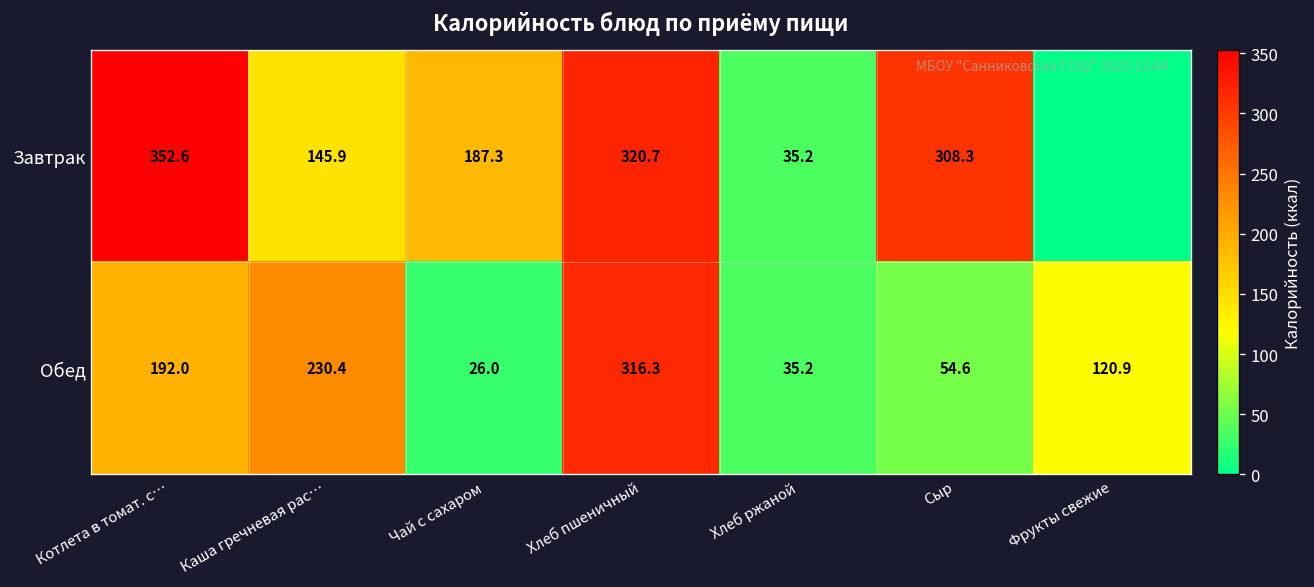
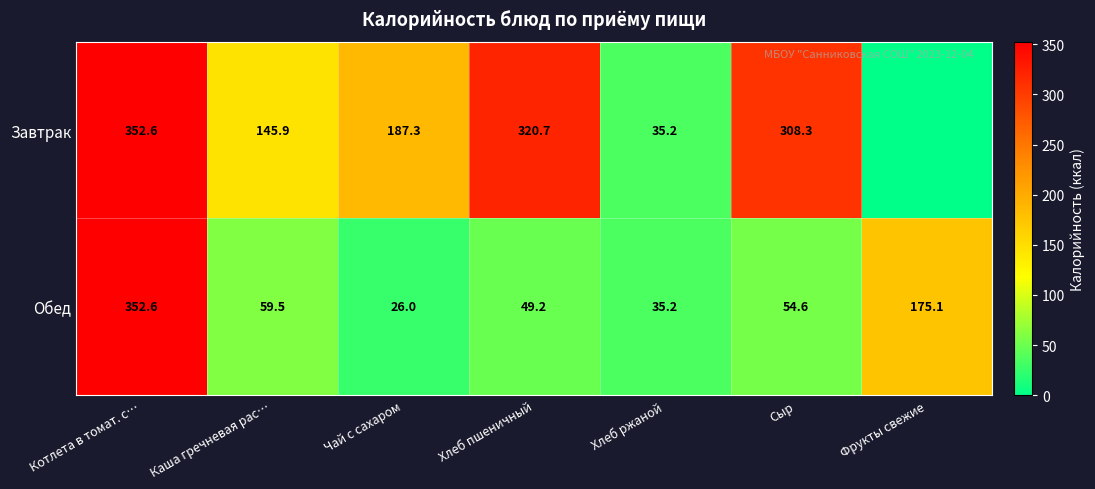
Обед, Котлета в томат. с…: 192.0 -> 352.6
Обед, Каша гречневая рас…: 230.4 -> 59.5
Обед, Хлеб пшеничный: 316.3 -> 49.2
Обед, Фрукты свежие: 120.9 -> 175.1
